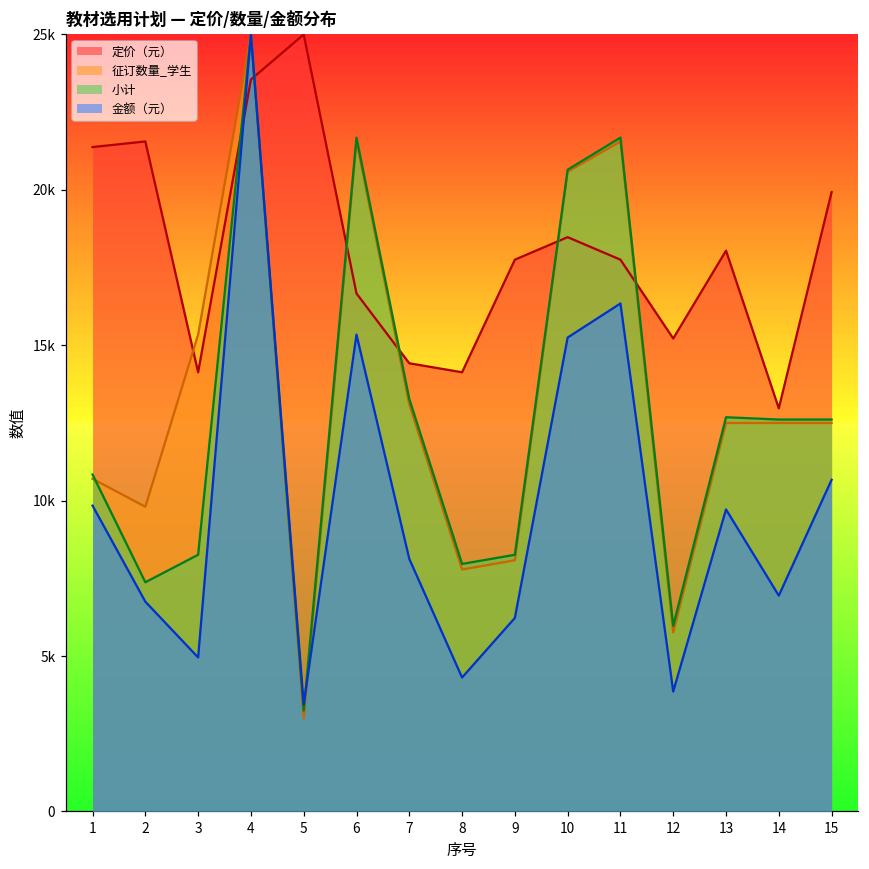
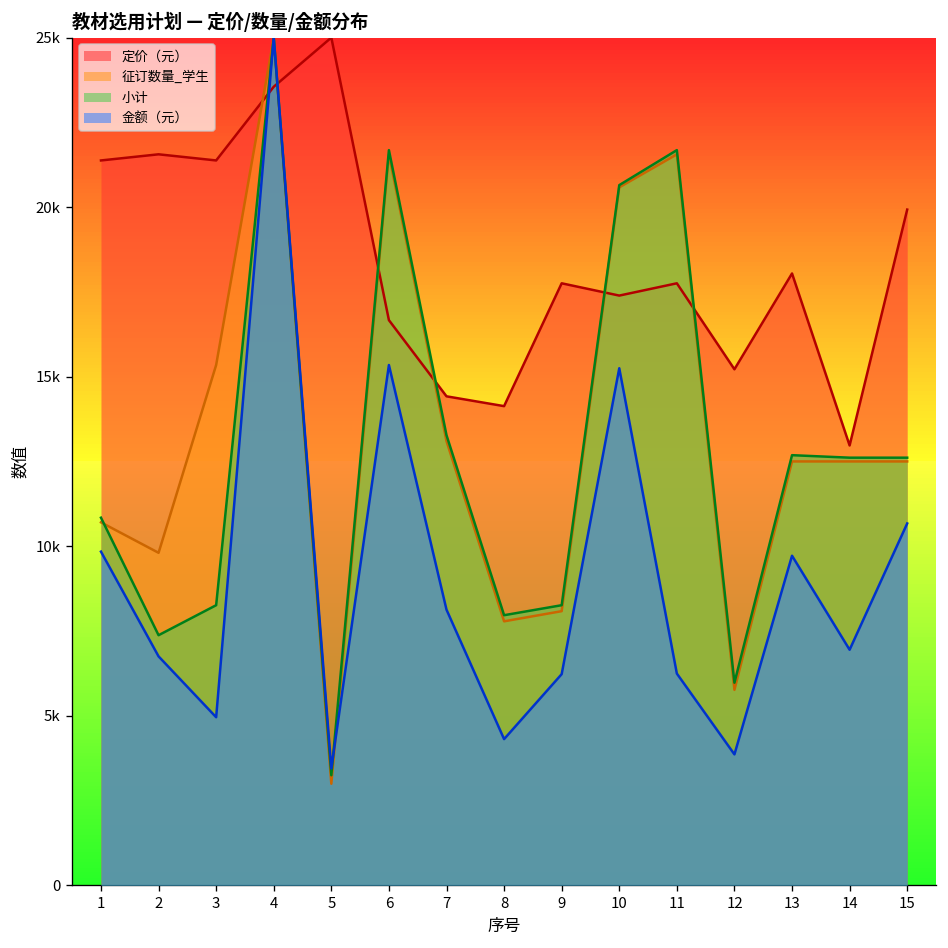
定价（元）, 3: 14100 -> 21400
定价（元）, 10: 18500 -> 17400
金额（元）, 11: 16300 -> 6200
